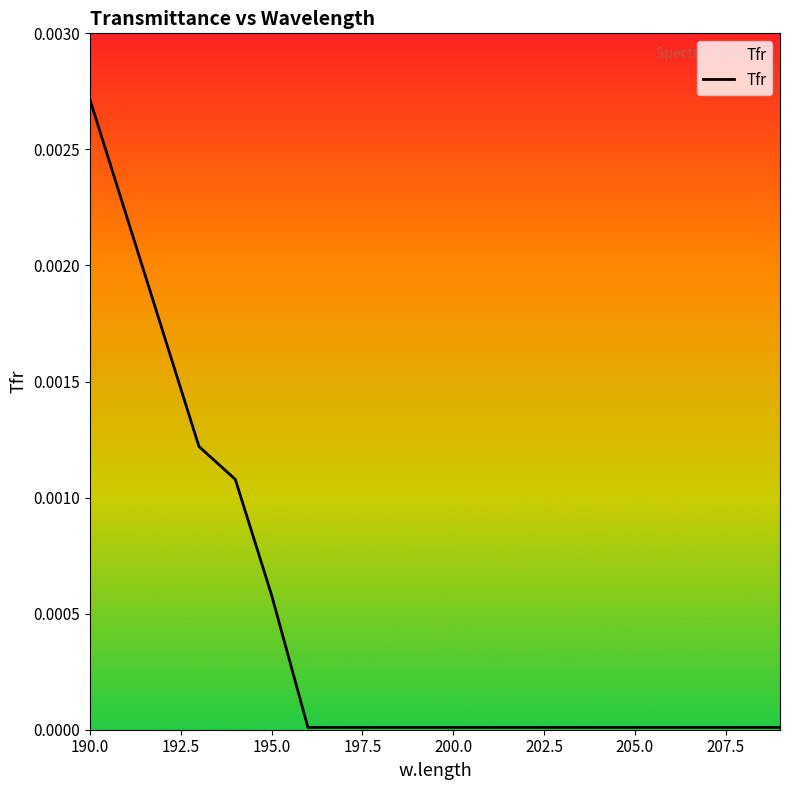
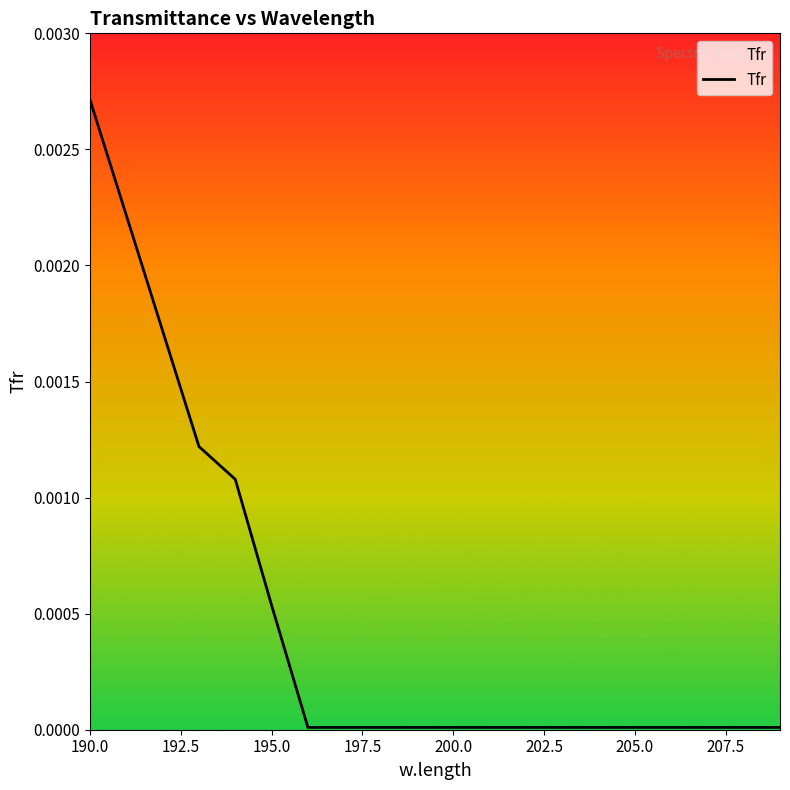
195.0: 0.00058 -> 0.00054
